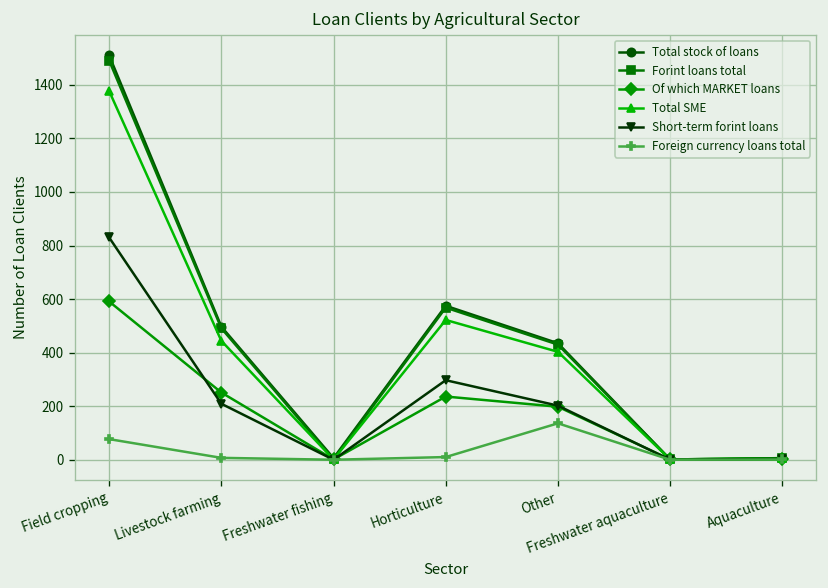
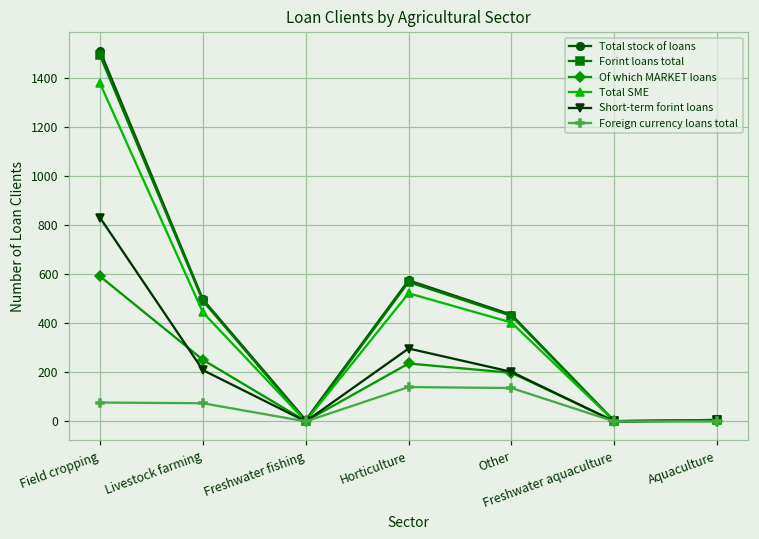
Foreign currency loans total, Livestock farming: 10 -> 70
Foreign currency loans total, Horticulture: 10 -> 140
